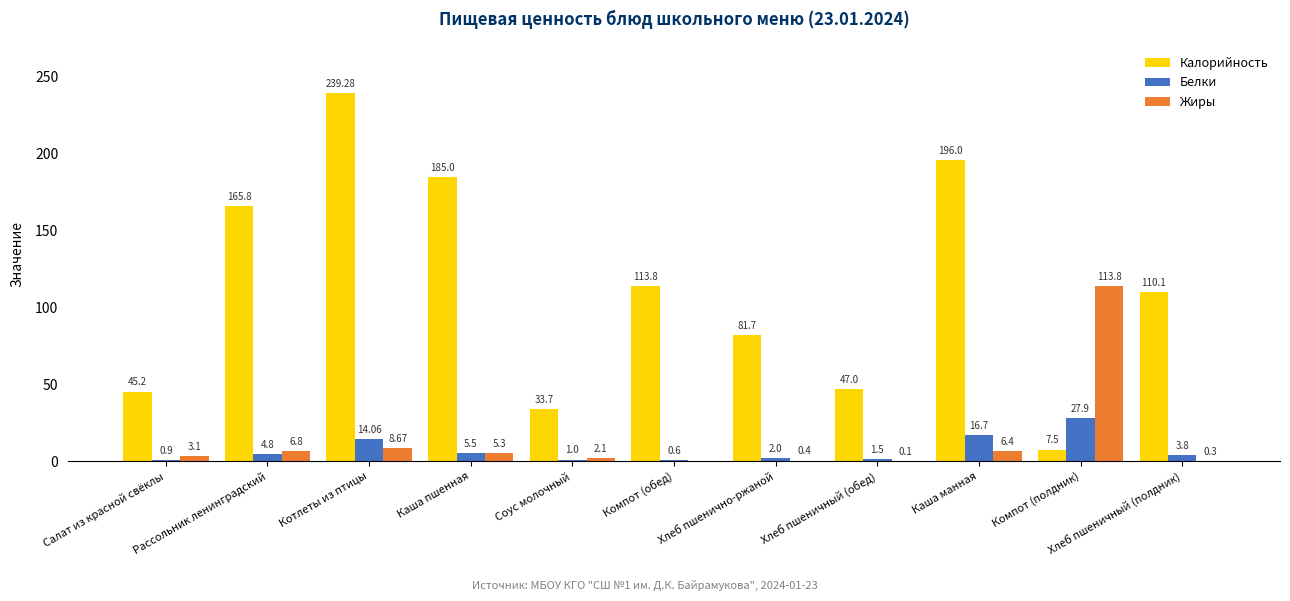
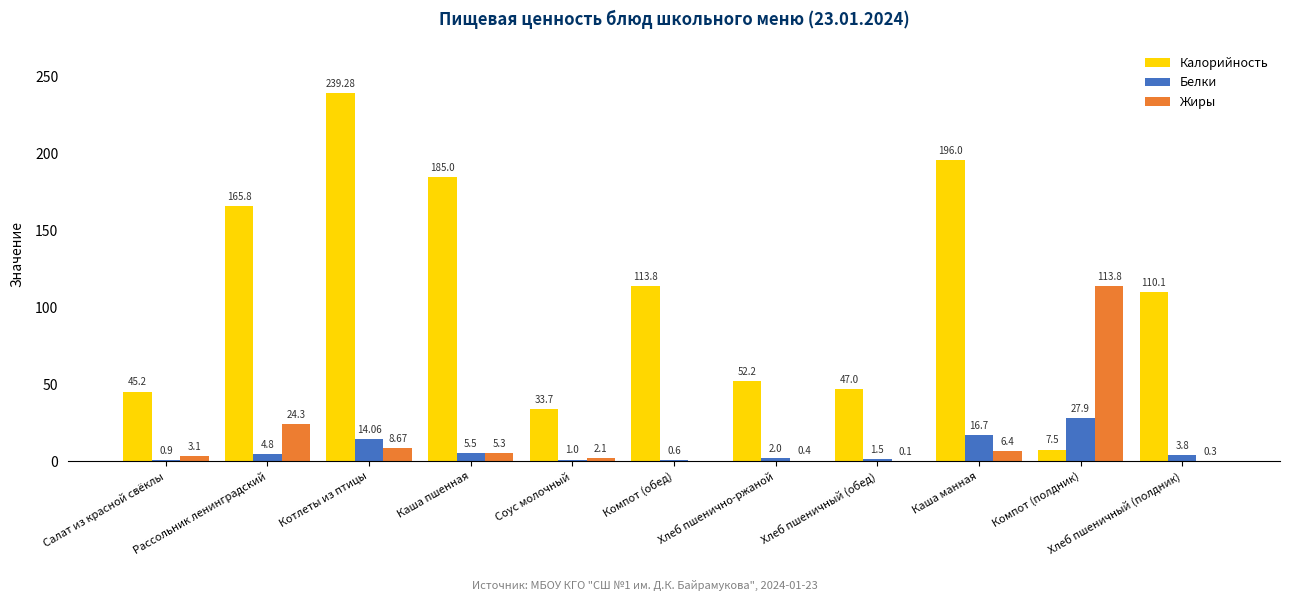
Жиры, Рассольник ленинградский: 6.8 -> 24.3
Калорийность, Хлеб пшенично-ржаной: 81.7 -> 52.2
